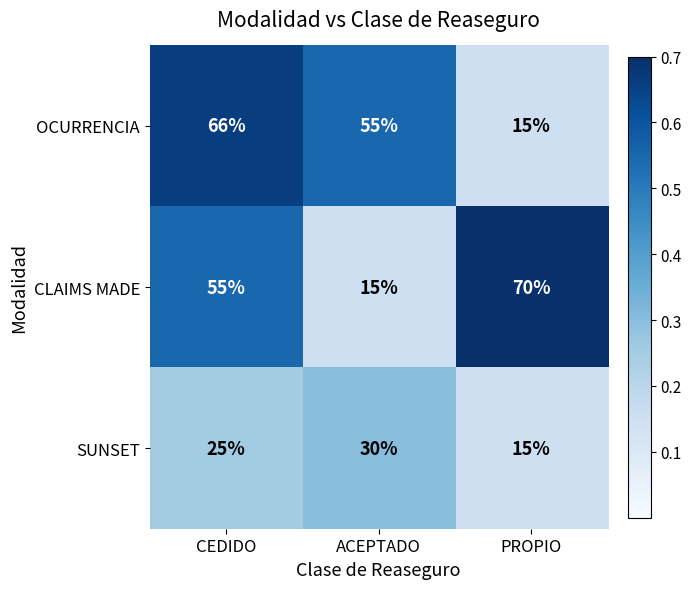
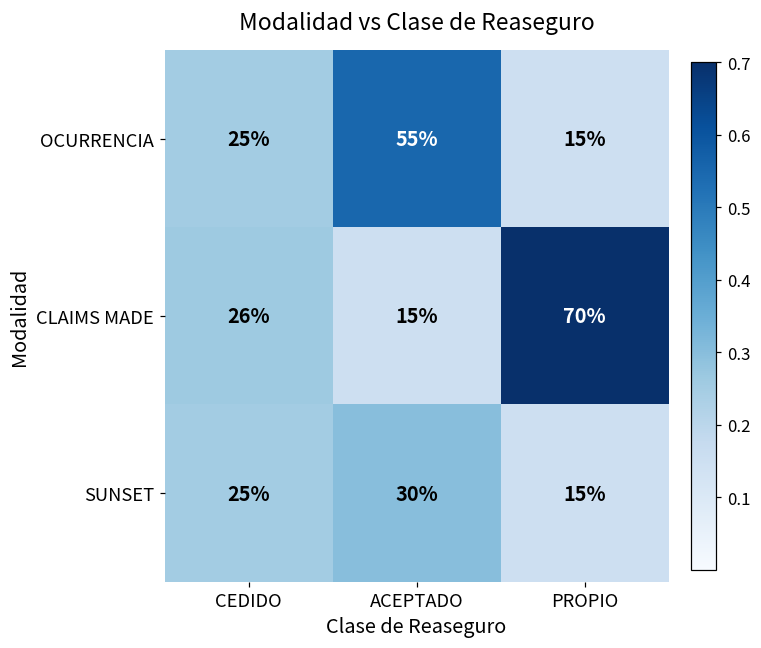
OCURRENCIA, CEDIDO: 66% -> 25%
CLAIMS MADE, CEDIDO: 55% -> 26%
